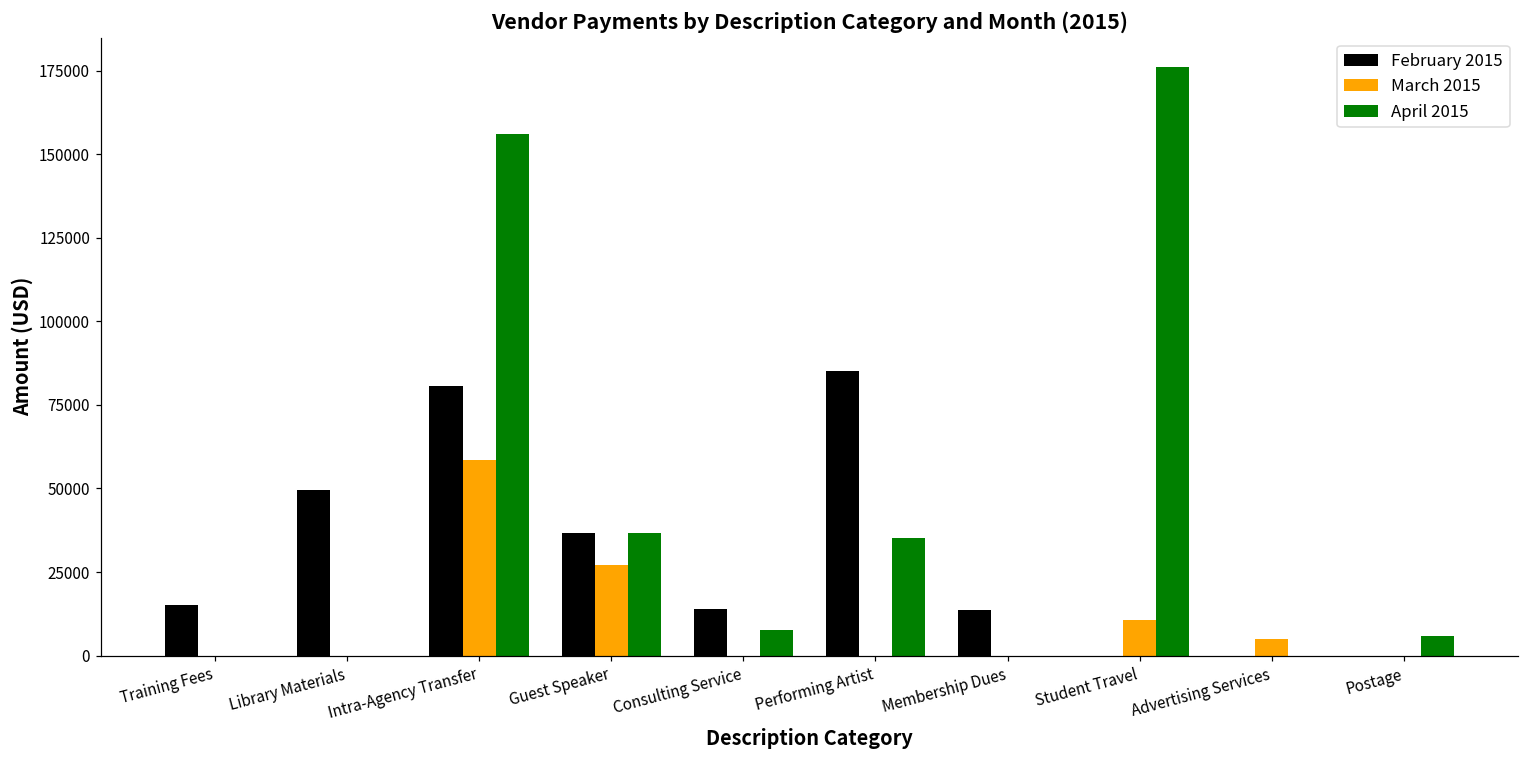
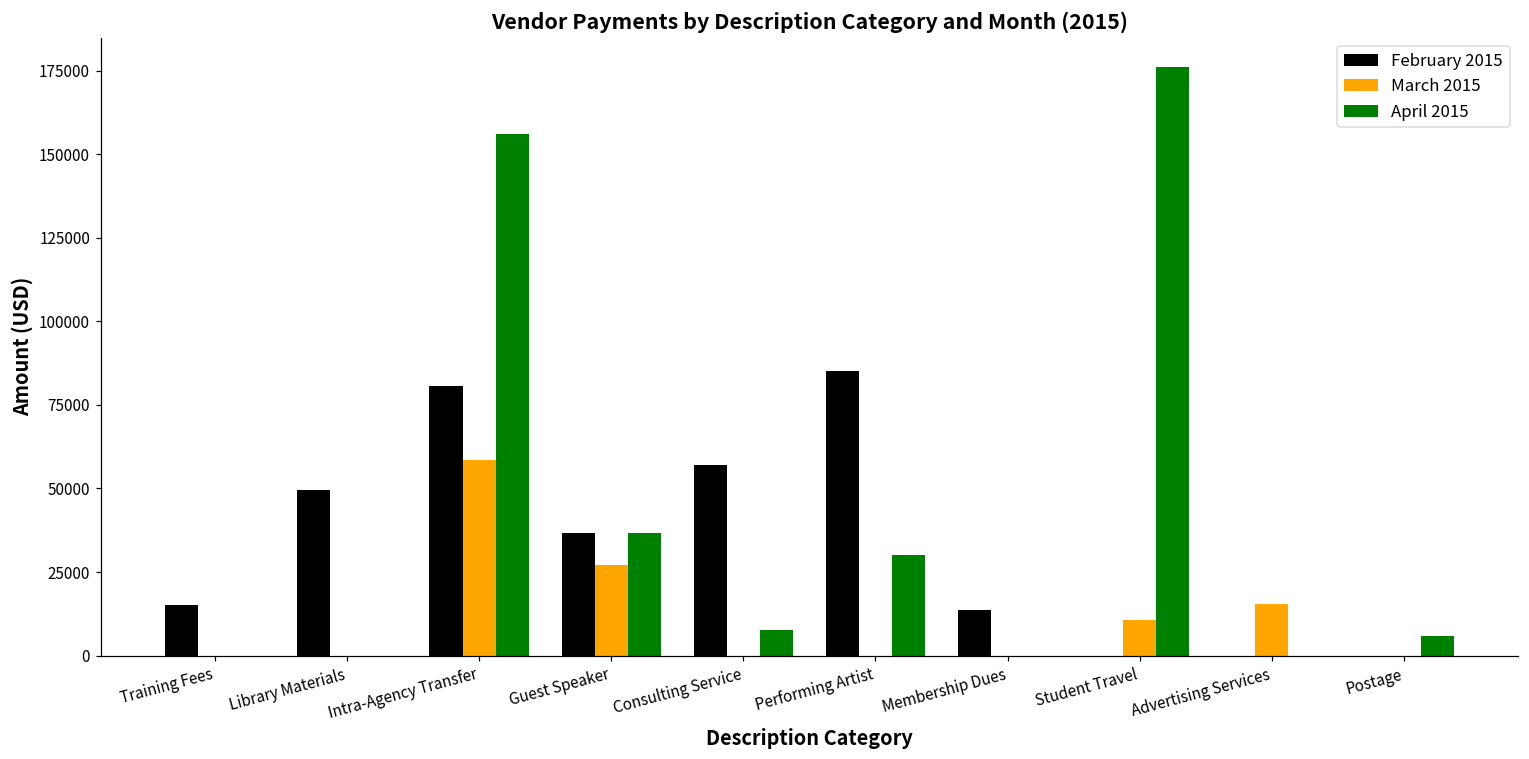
February 2015, Consulting Service: 14000 -> 57000
April 2015, Performing Artist: 35000 -> 30000
March 2015, Advertising Services: 5000 -> 15000
